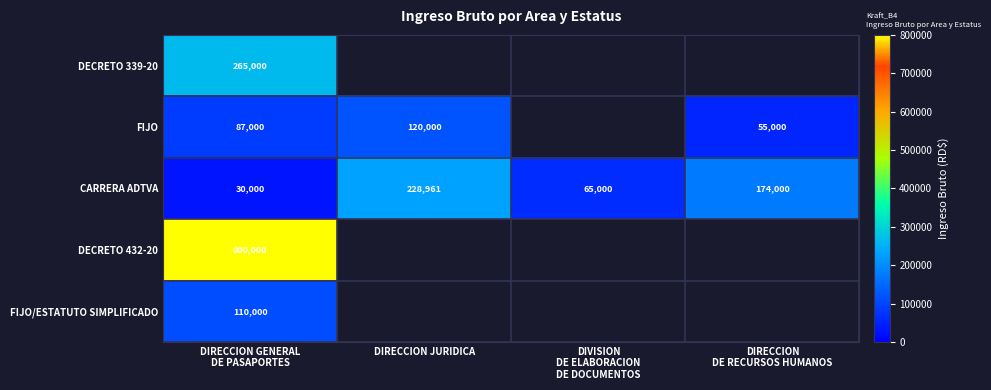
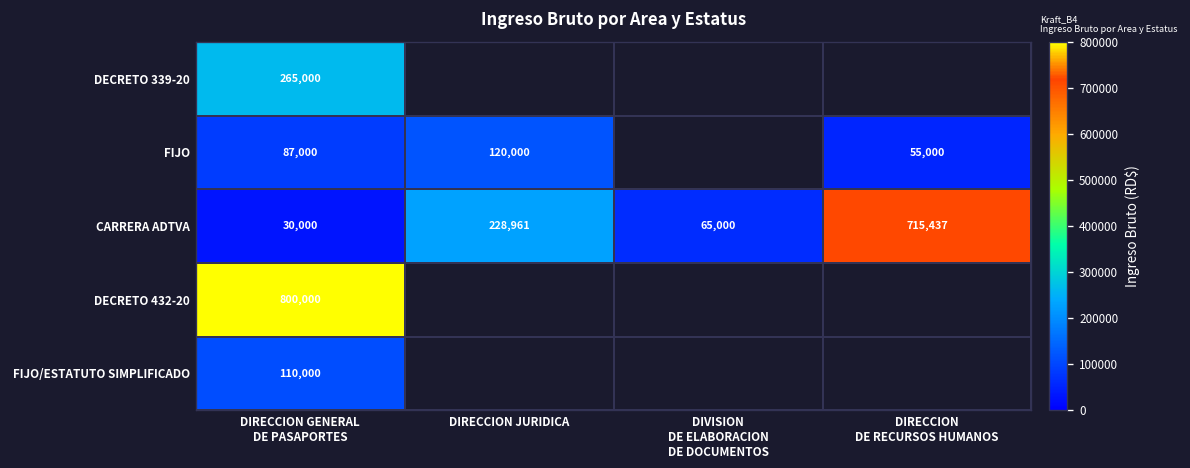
CARRERA ADTVA, DIRECCION DE RECURSOS HUMANOS: 174,000 -> 715,437
